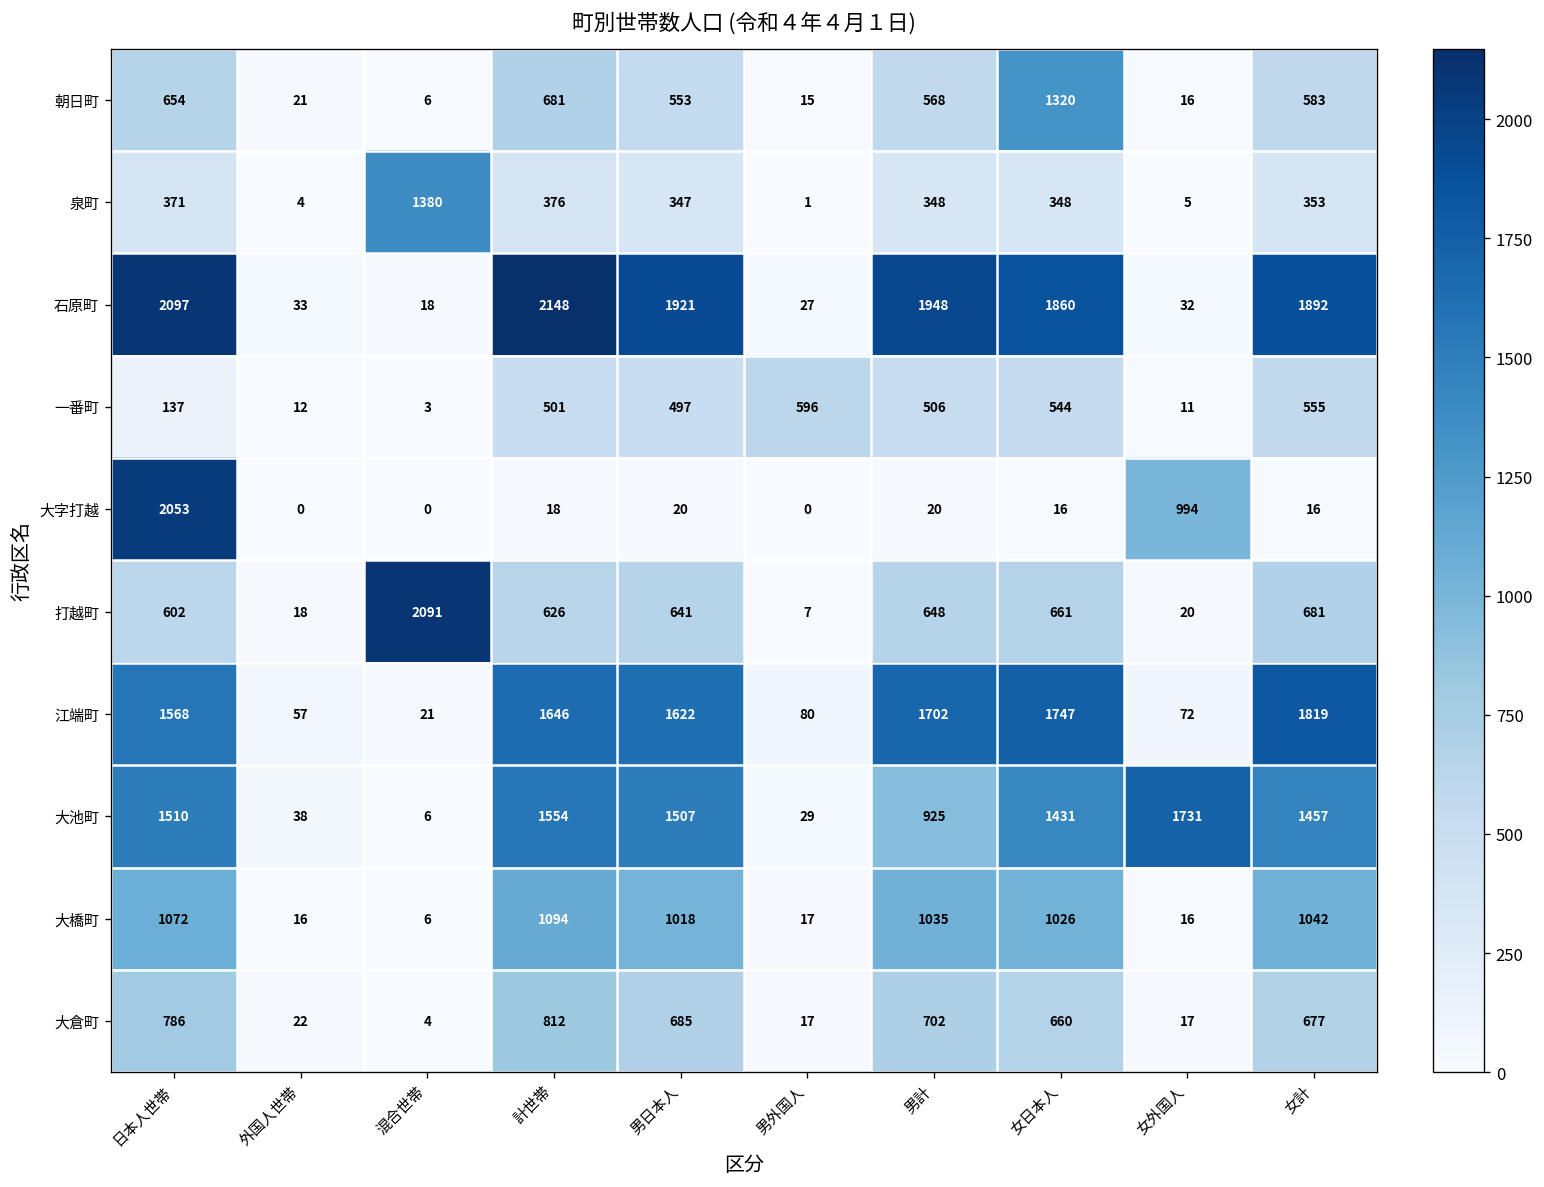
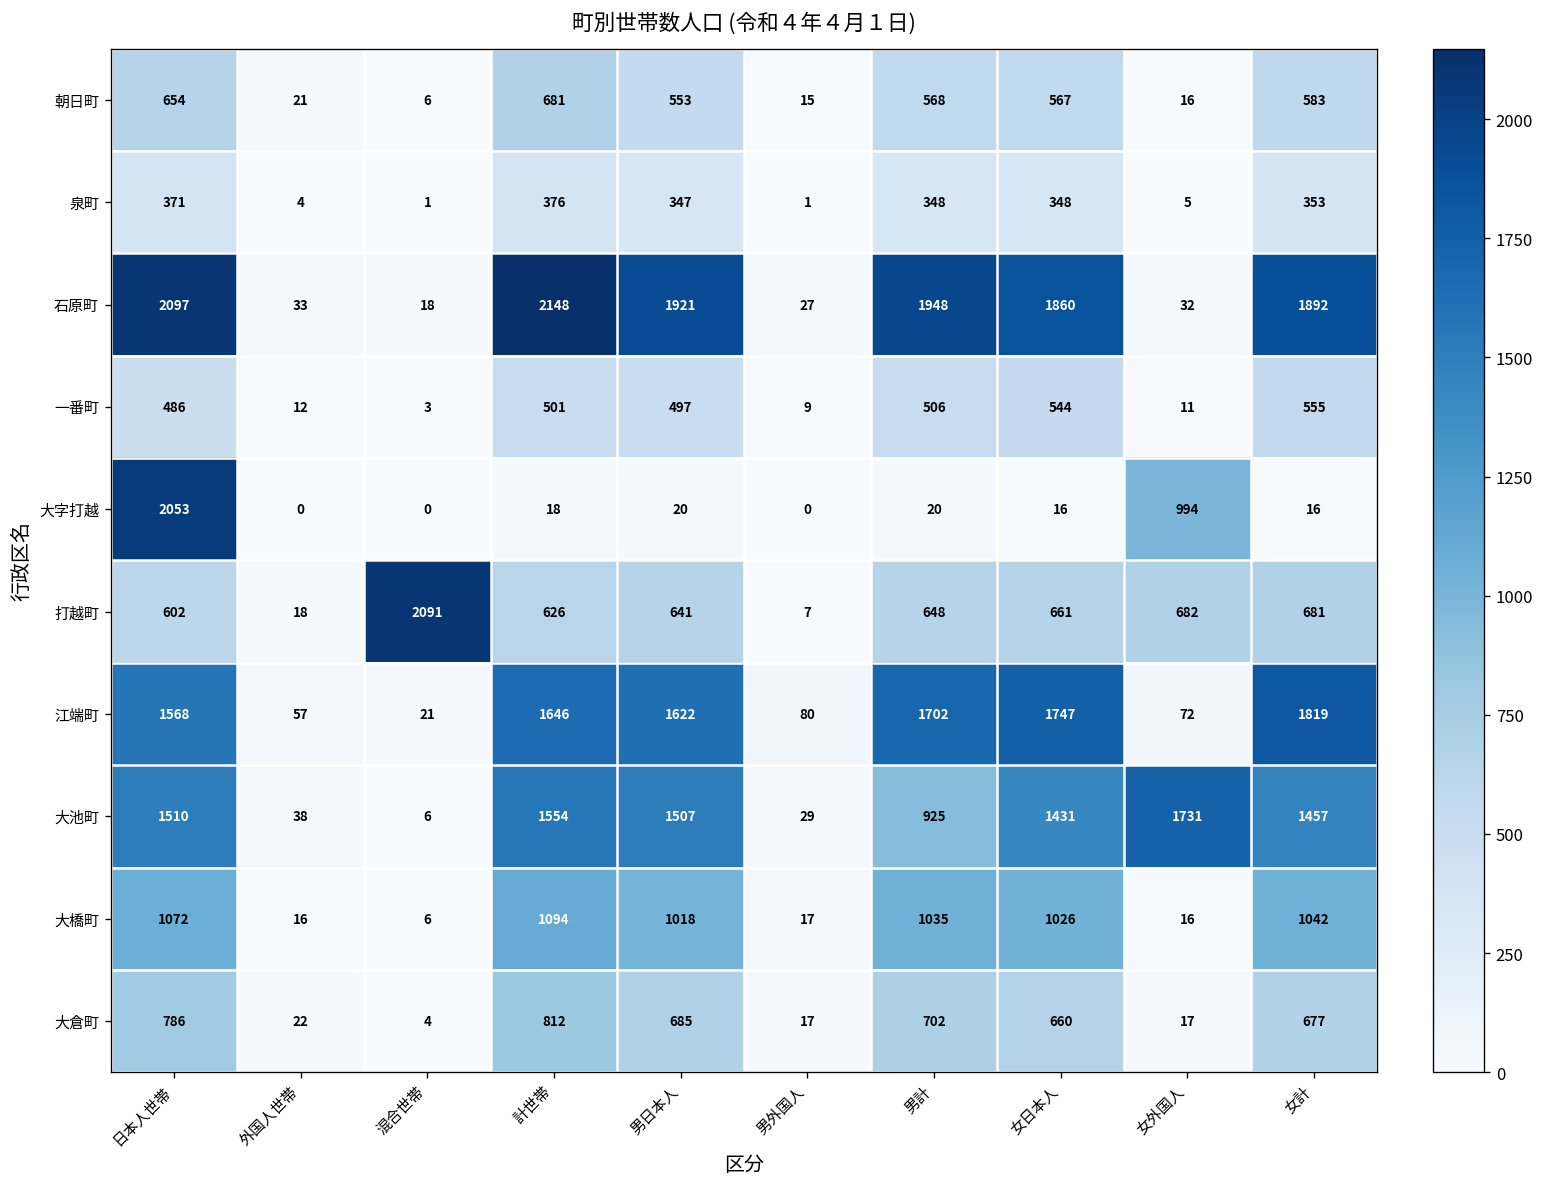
朝日町, 女日本人: 1320 -> 567
泉町, 混合世帯: 1380 -> 1
一番町, 日本人世帯: 137 -> 486
一番町, 男外国人: 596 -> 9
打越町, 女外国人: 20 -> 682
